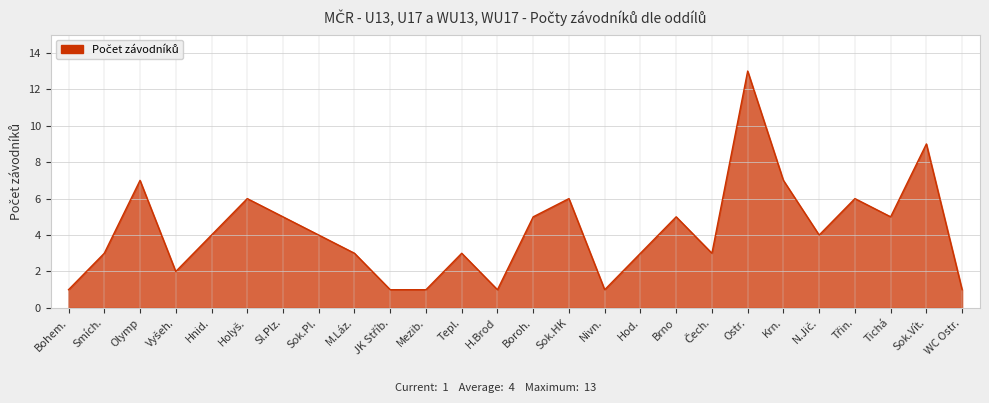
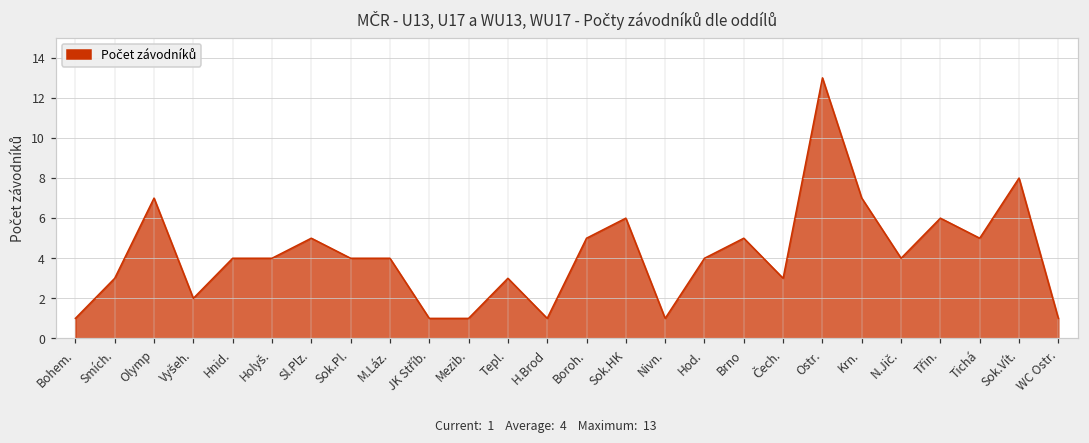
Holyš.: 6 -> 4
M.Láz.: 3 -> 4
Hod.: 3 -> 4
Sok.Vít.: 9 -> 8
